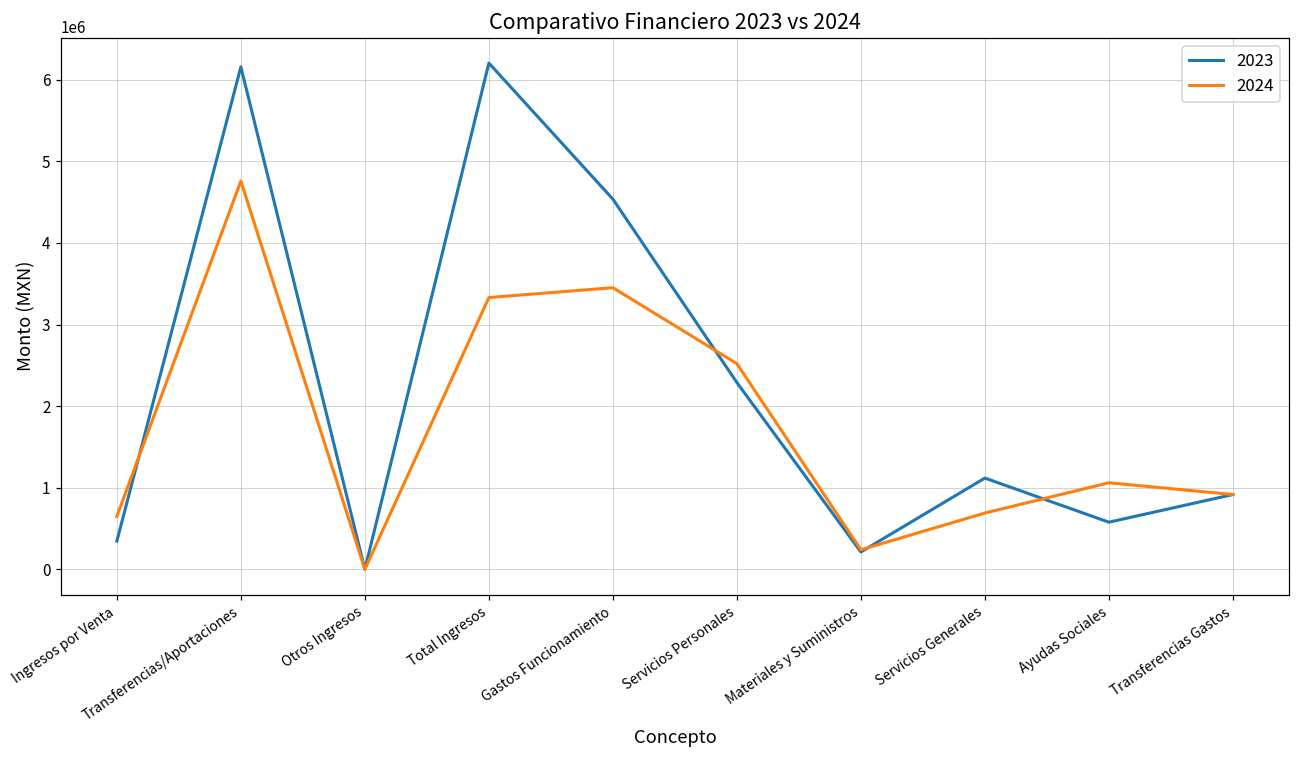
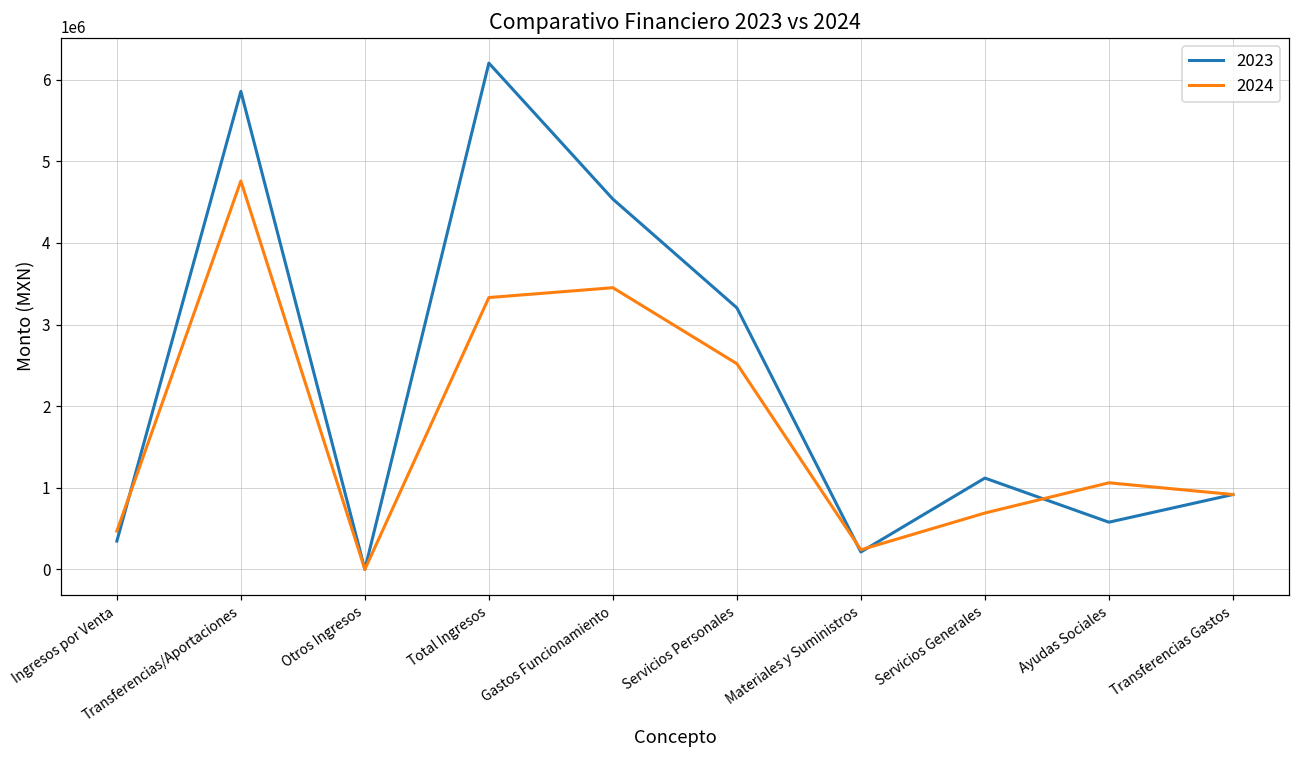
2024, Ingresos por Venta: 600000 -> 500000
2023, Transferencias/Aportaciones: 6200000 -> 5900000
2023, Servicios Personales: 2300000 -> 3200000
